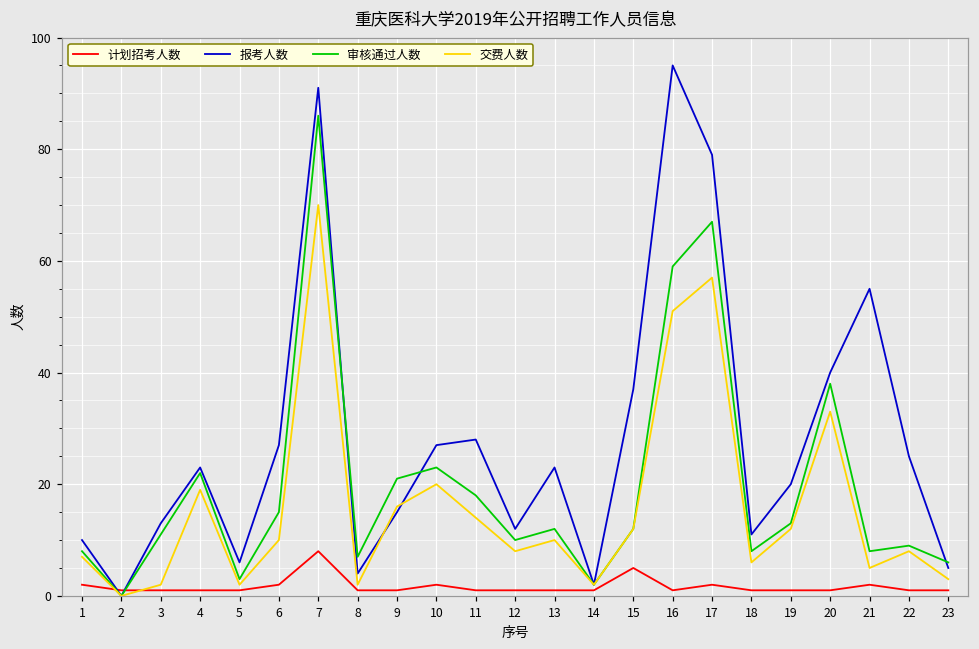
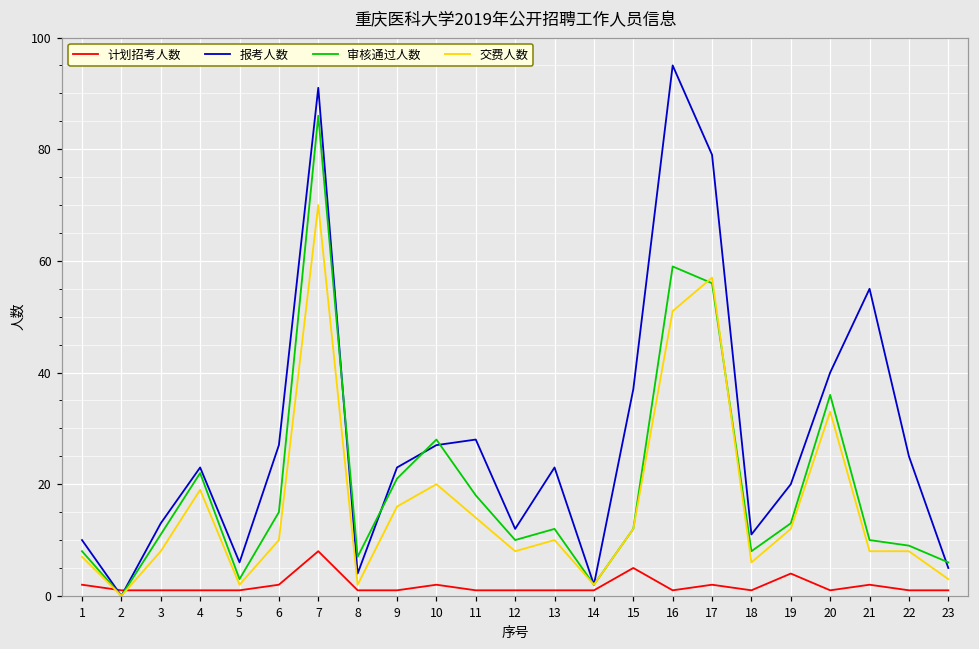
交费人数, 3: 2 -> 8
报考人数, 9: 15 -> 23
审核通过人数, 10: 23 -> 28
审核通过人数, 17: 67 -> 56
计划招考人数, 19: 1 -> 4
审核通过人数, 20: 38 -> 36
审核通过人数, 21: 8 -> 10
交费人数, 21: 5 -> 8
